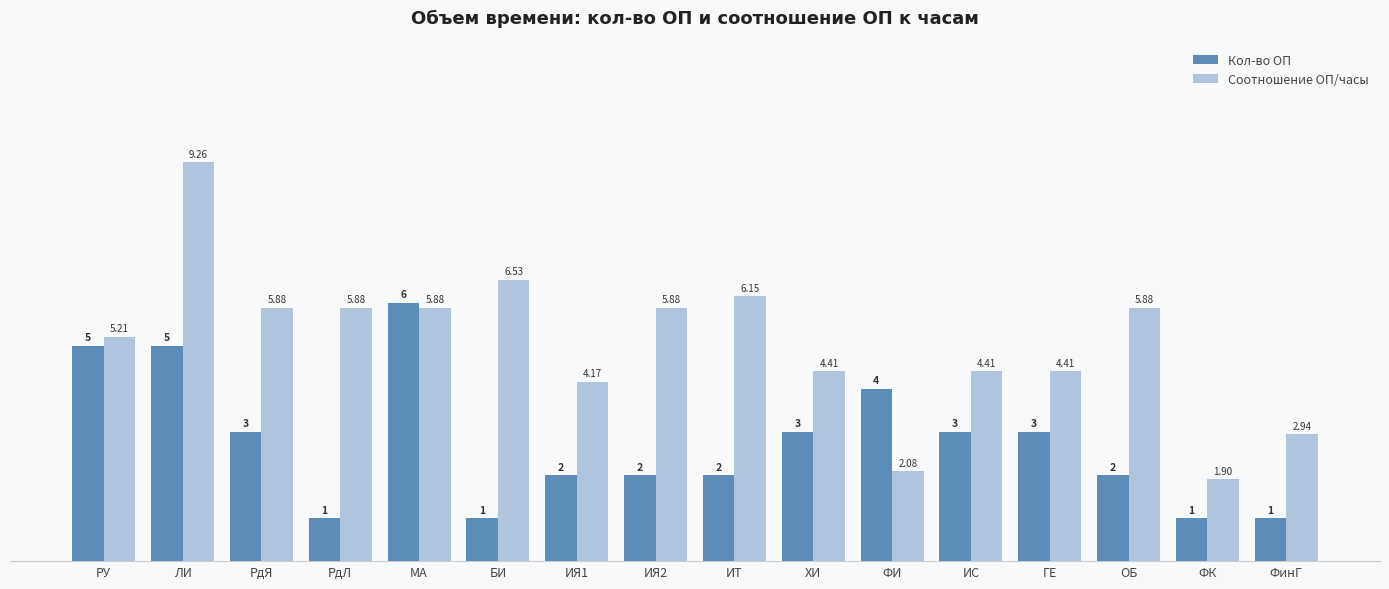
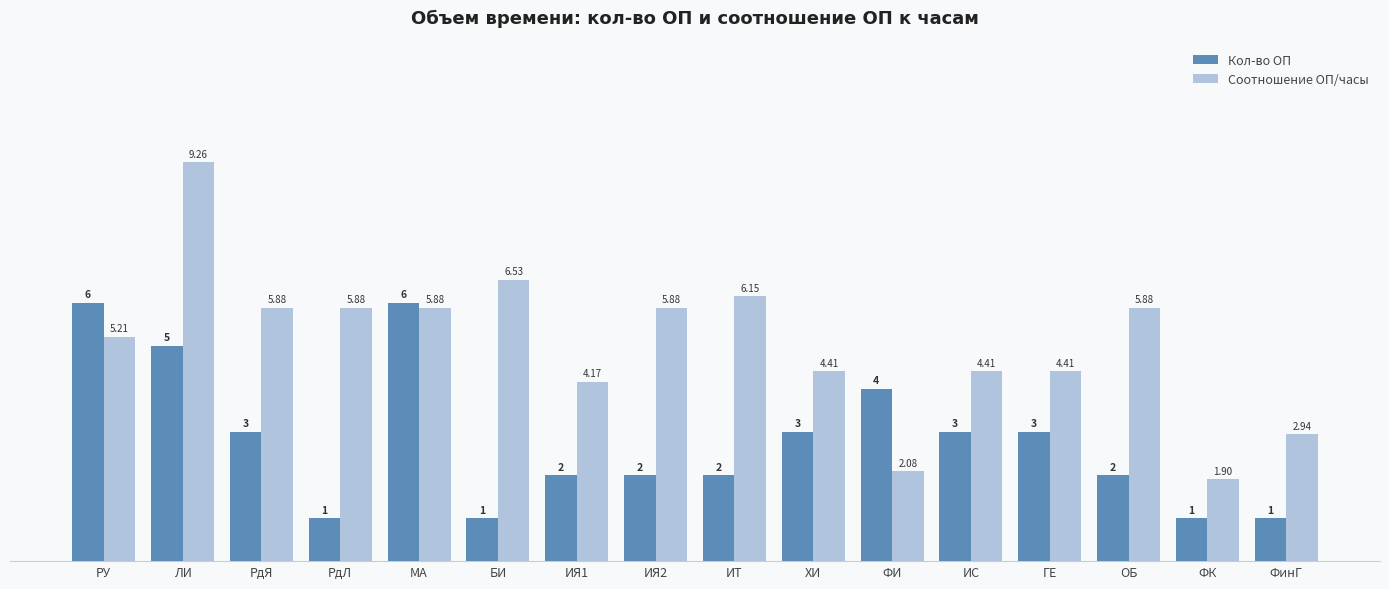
Кол-во ОП, РУ: 5 -> 6
